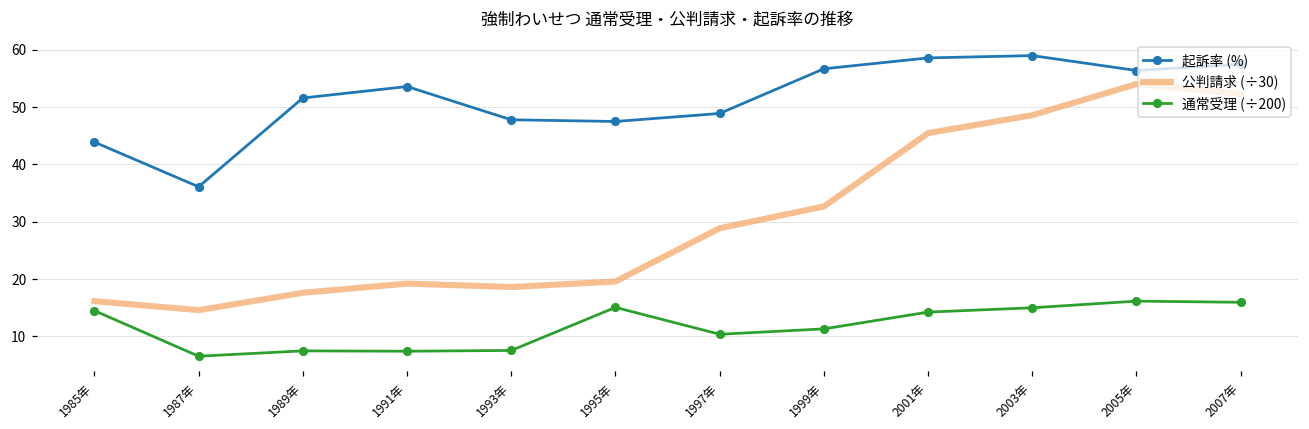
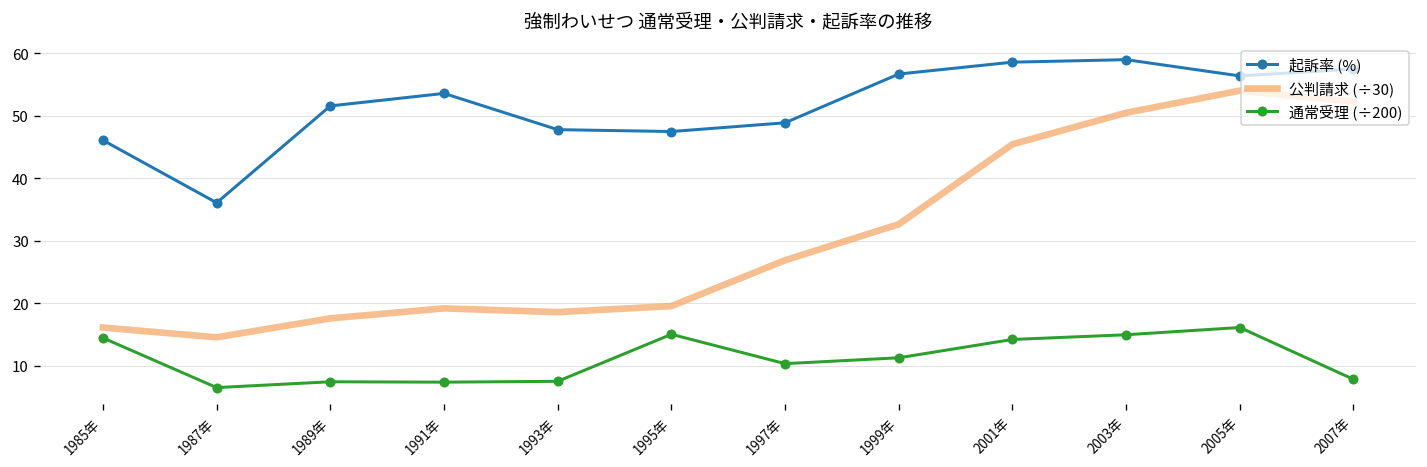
起訴率 (%), 1985年: 44 -> 46
公判請求 (÷30), 1997年: 29 -> 27
公判請求 (÷30), 2003年: 49 -> 51
通常受理 (÷200), 2007年: 16 -> 8
